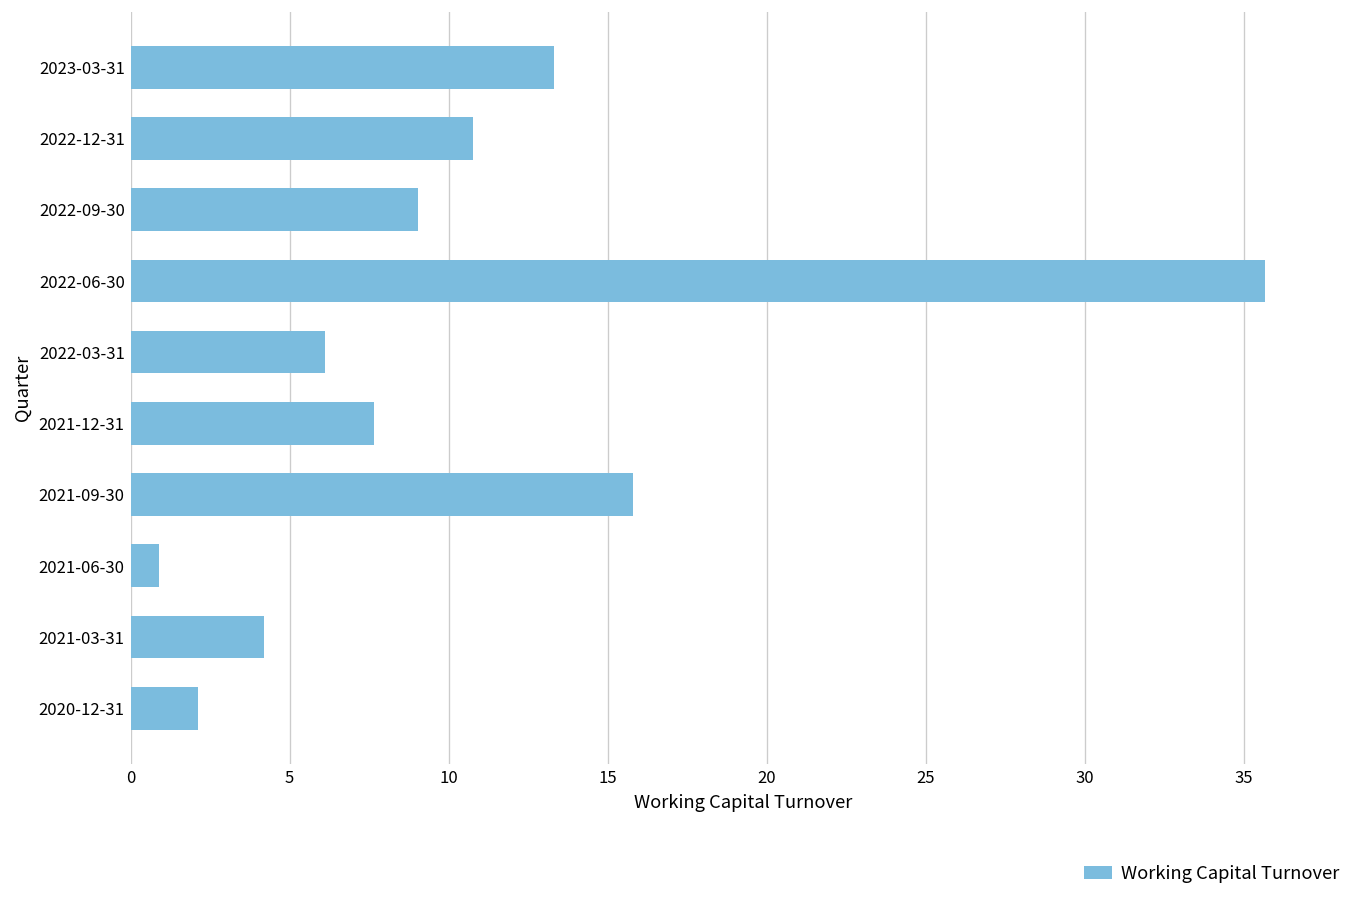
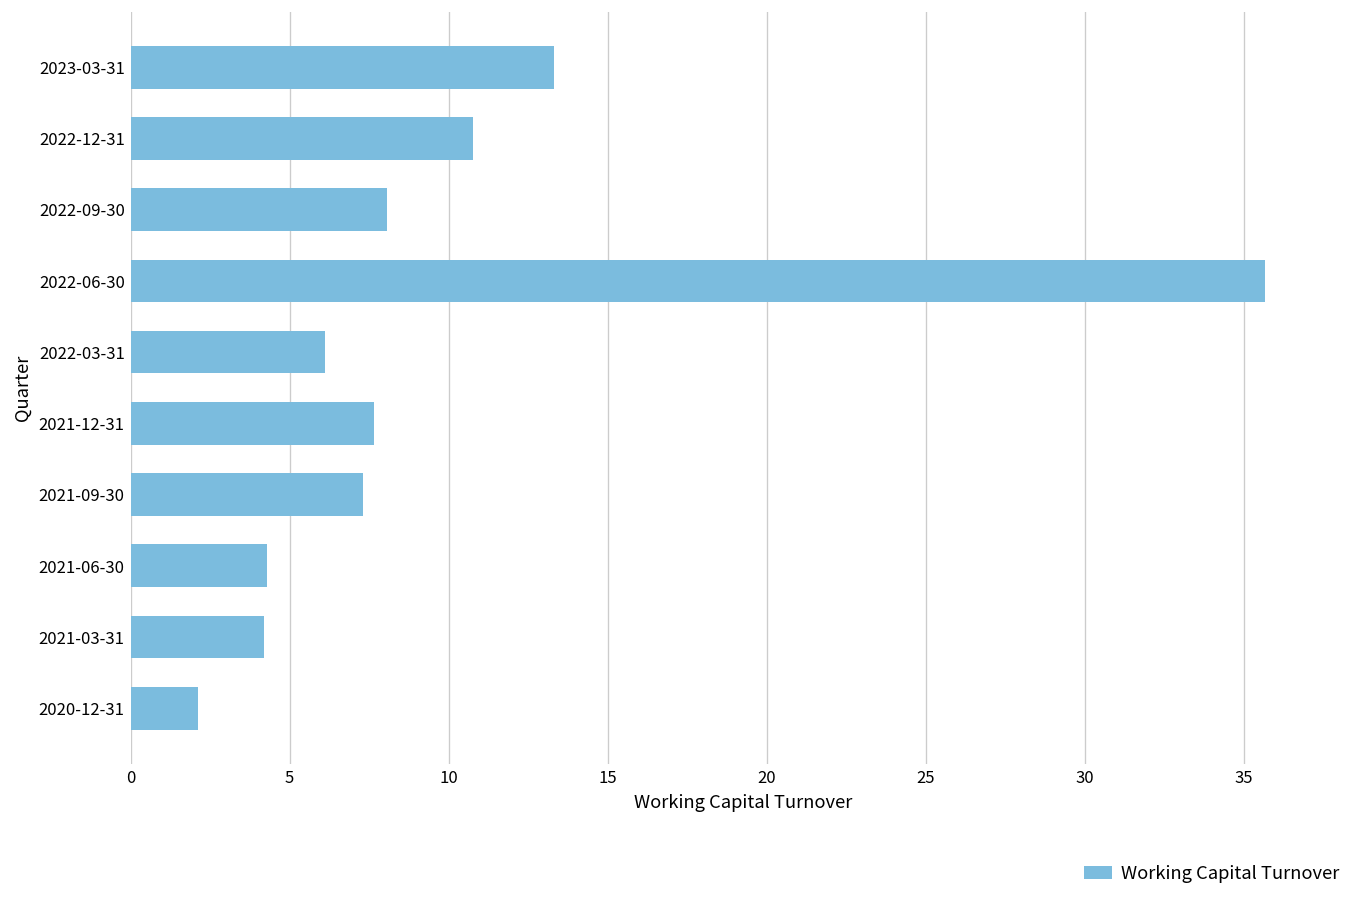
2022-09-30: 9.0 -> 8.1
2021-09-30: 15.8 -> 7.3
2021-06-30: 0.9 -> 4.3
